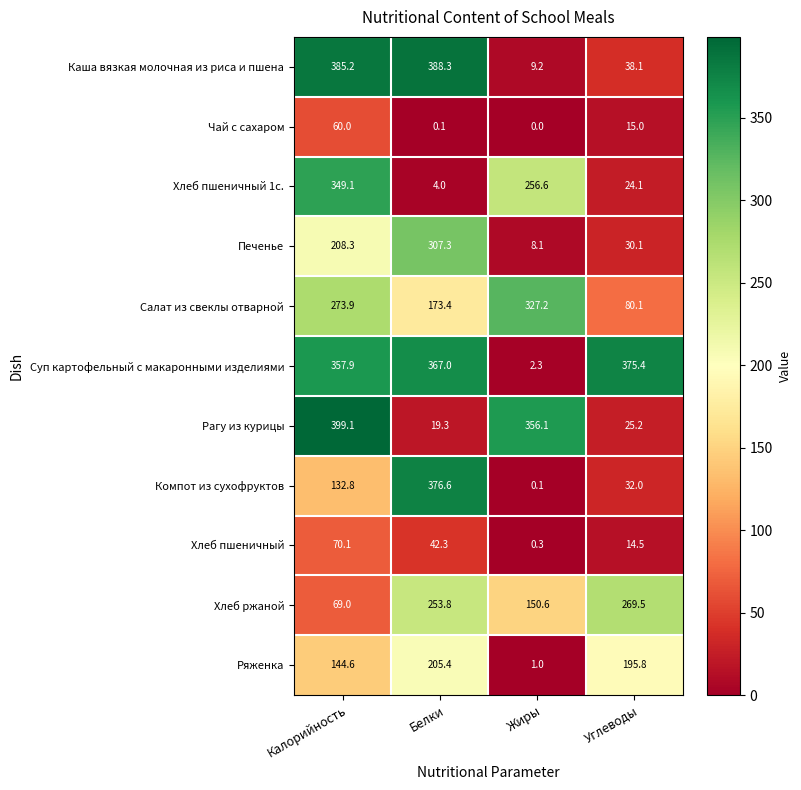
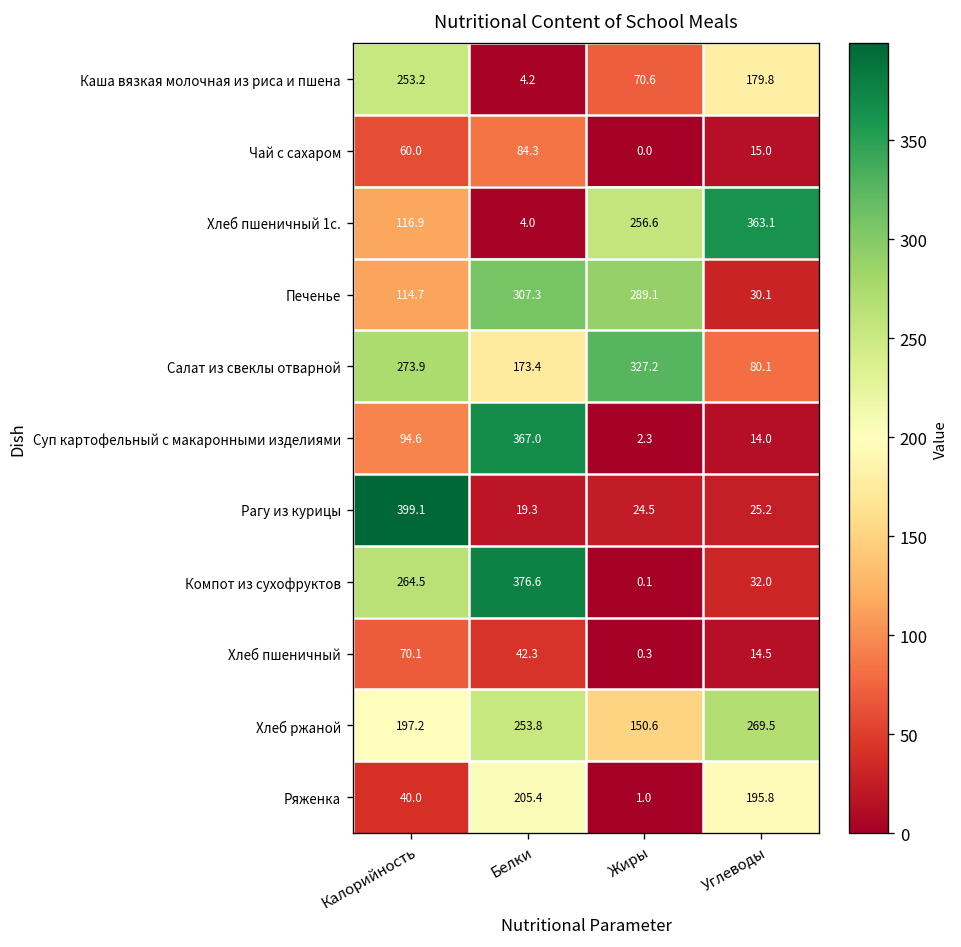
Каша вязкая молочная из риса и пшена, Калорийность: 385.2 -> 253.2
Каша вязкая молочная из риса и пшена, Белки: 388.3 -> 4.2
Каша вязкая молочная из риса и пшена, Жиры: 9.2 -> 70.6
Каша вязкая молочная из риса и пшена, Углеводы: 38.1 -> 179.8
Чай с сахаром, Белки: 0.1 -> 84.3
Хлеб пшеничный 1с., Калорийность: 349.1 -> 116.9
Хлеб пшеничный 1с., Углеводы: 24.1 -> 363.1
Печенье, Калорийность: 208.3 -> 114.7
Печенье, Жиры: 8.1 -> 289.1
Суп картофельный с макаронными изделиями, Калорийность: 357.9 -> 94.6
Суп картофельный с макаронными изделиями, Углеводы: 375.4 -> 14.0
Рагу из курицы, Жиры: 356.1 -> 24.5
Компот из сухофруктов, Калорийность: 132.8 -> 264.5
Хлеб ржаной, Калорийность: 69.0 -> 197.2
Ряженка, Калорийность: 144.6 -> 40.0
